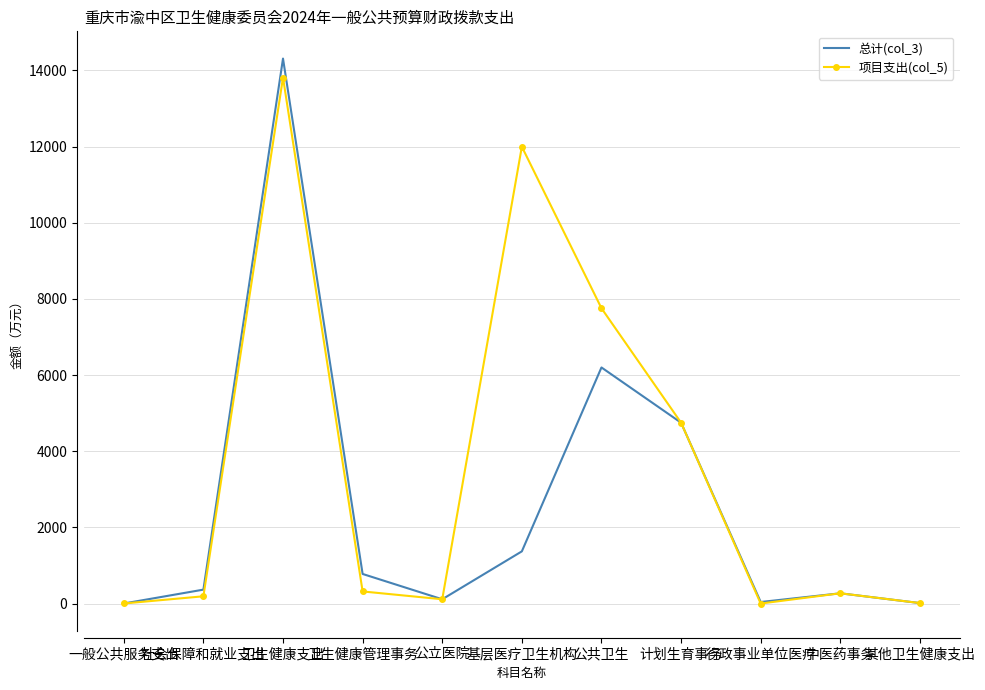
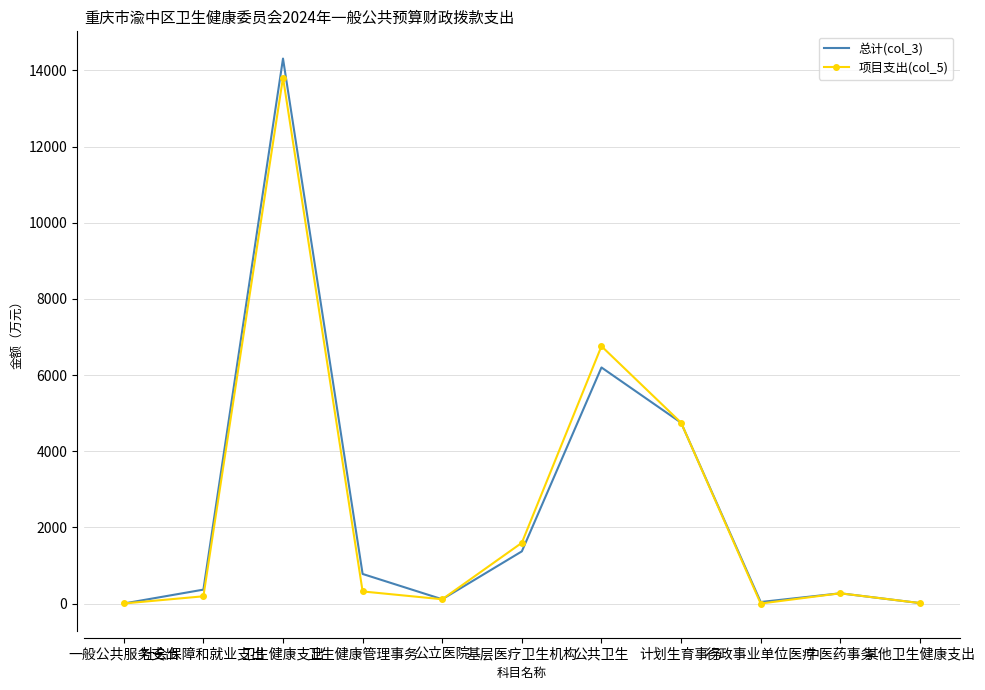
项目支出(col_5), 基层医疗卫生机构: 12000 -> 1600
项目支出(col_5), 公共卫生: 7800 -> 6800
